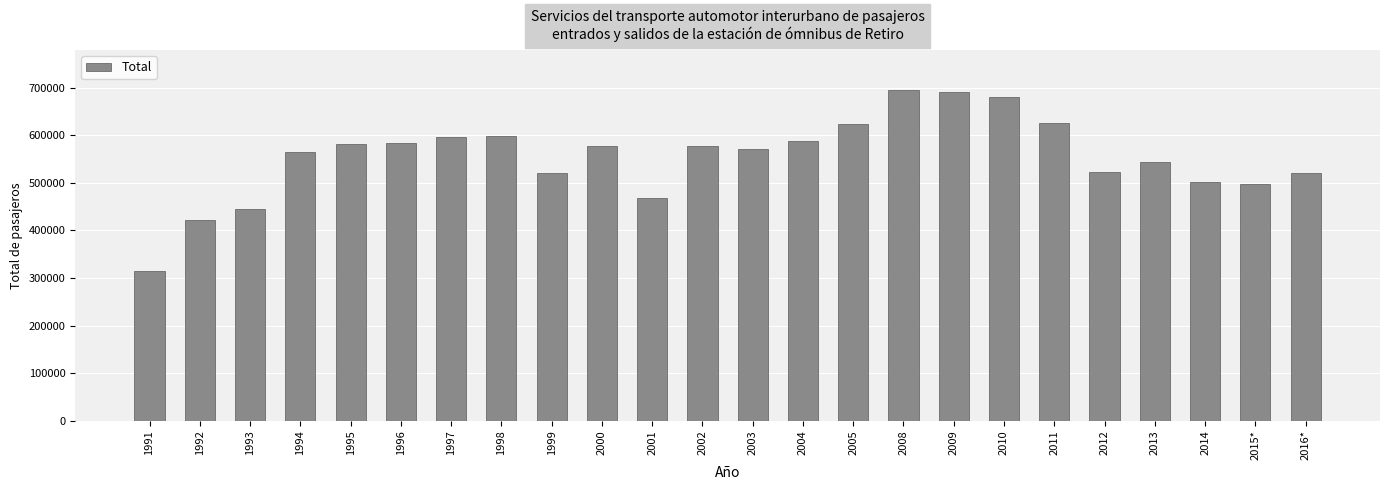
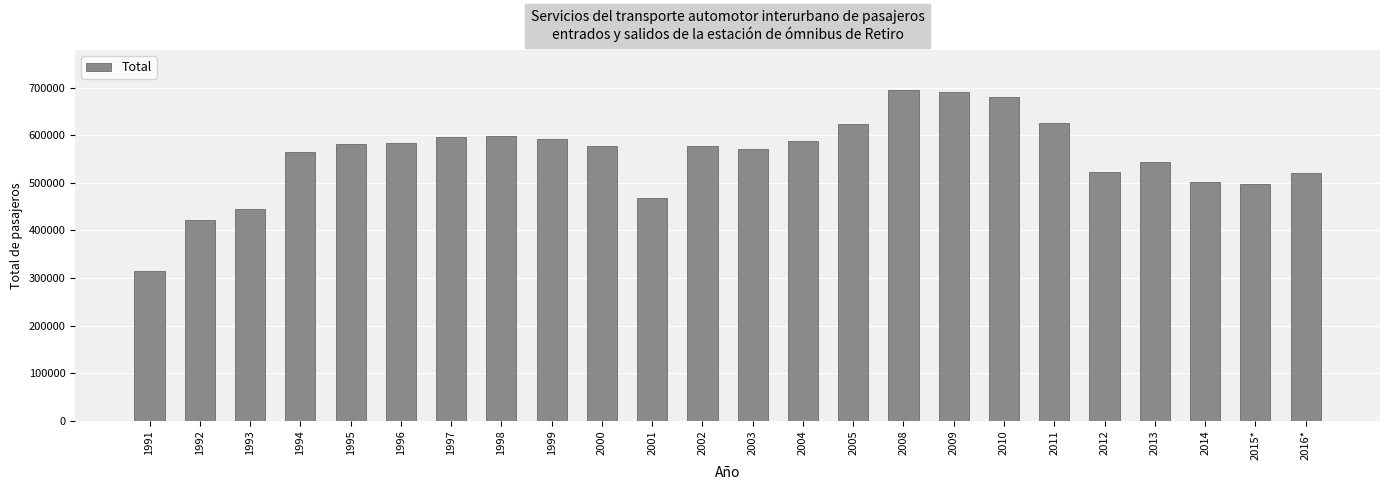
1999: 520000 -> 590000
